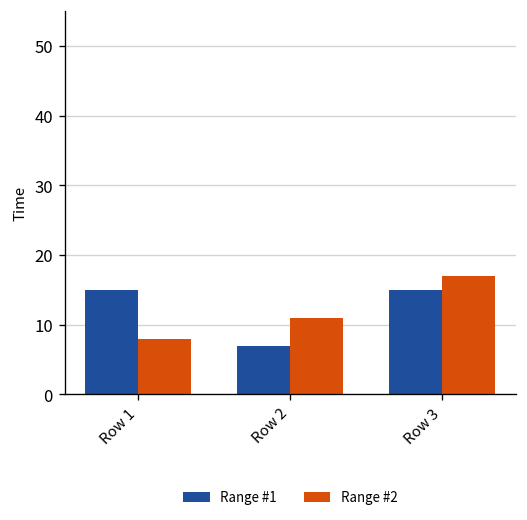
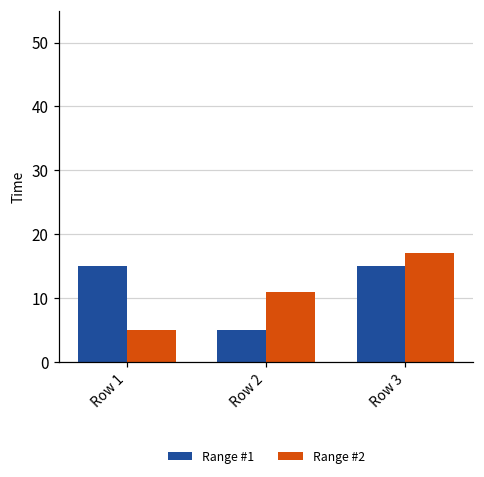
Range #2, Row 1: 8 -> 5
Range #1, Row 2: 7 -> 5
